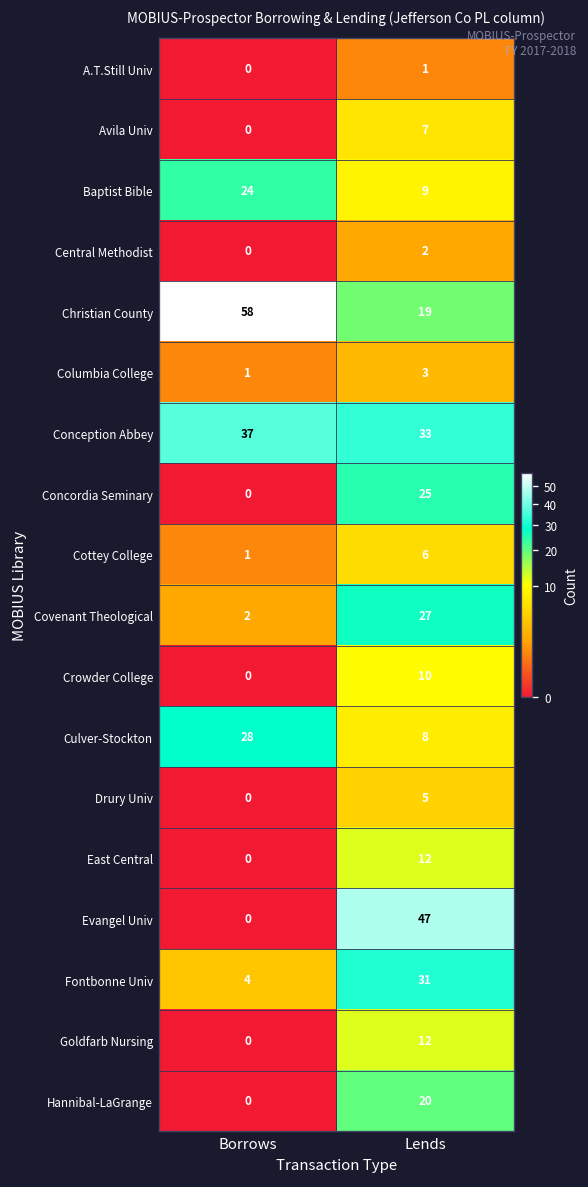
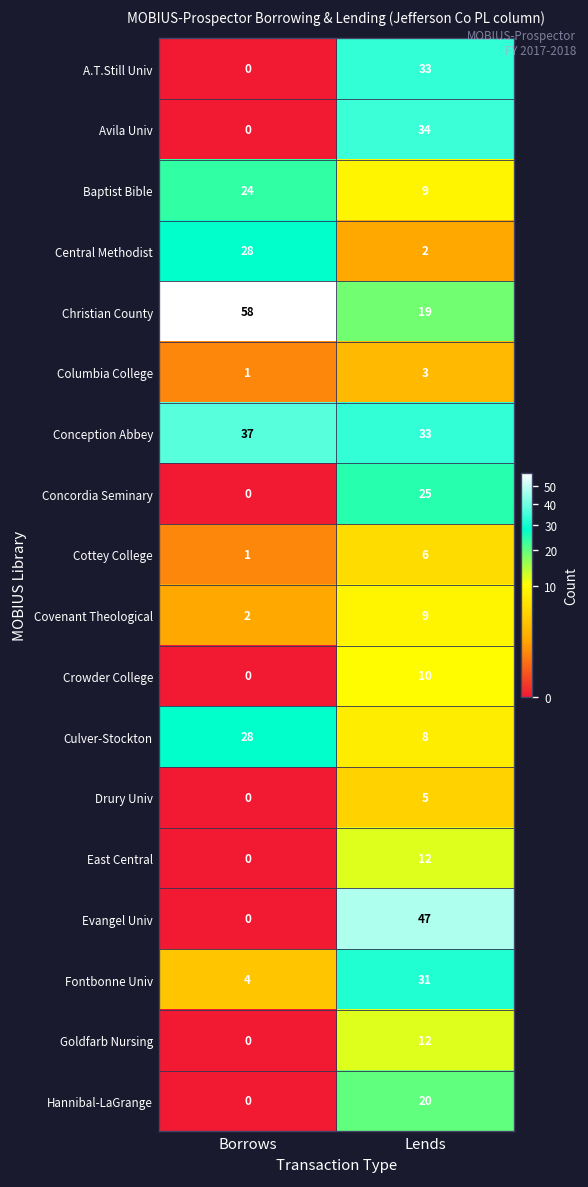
A.T.Still Univ, Lends: 1 -> 33
Avila Univ, Lends: 7 -> 34
Central Methodist, Borrows: 0 -> 28
Covenant Theological, Lends: 27 -> 9
